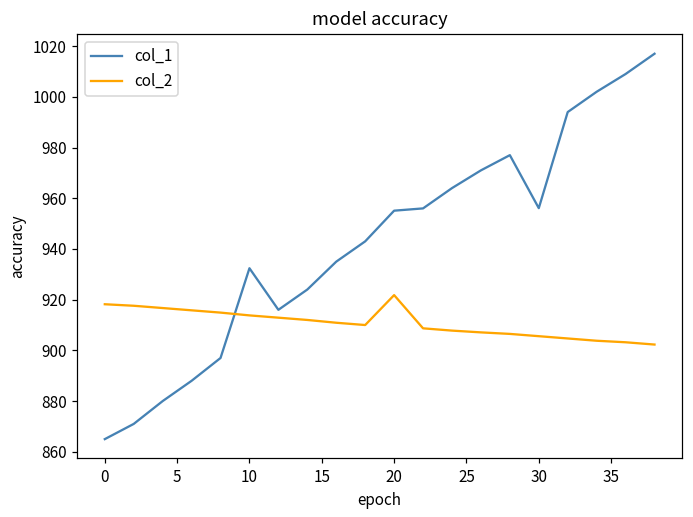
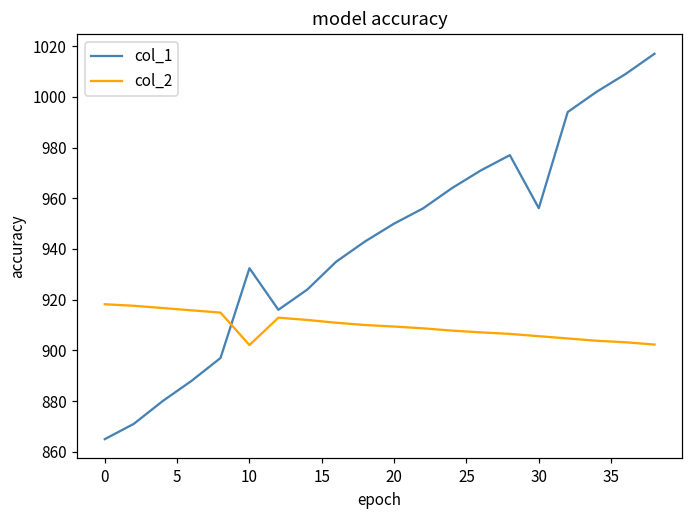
col_2, 10: 914 -> 902
col_1, 20: 955 -> 950
col_2, 20: 922 -> 909
